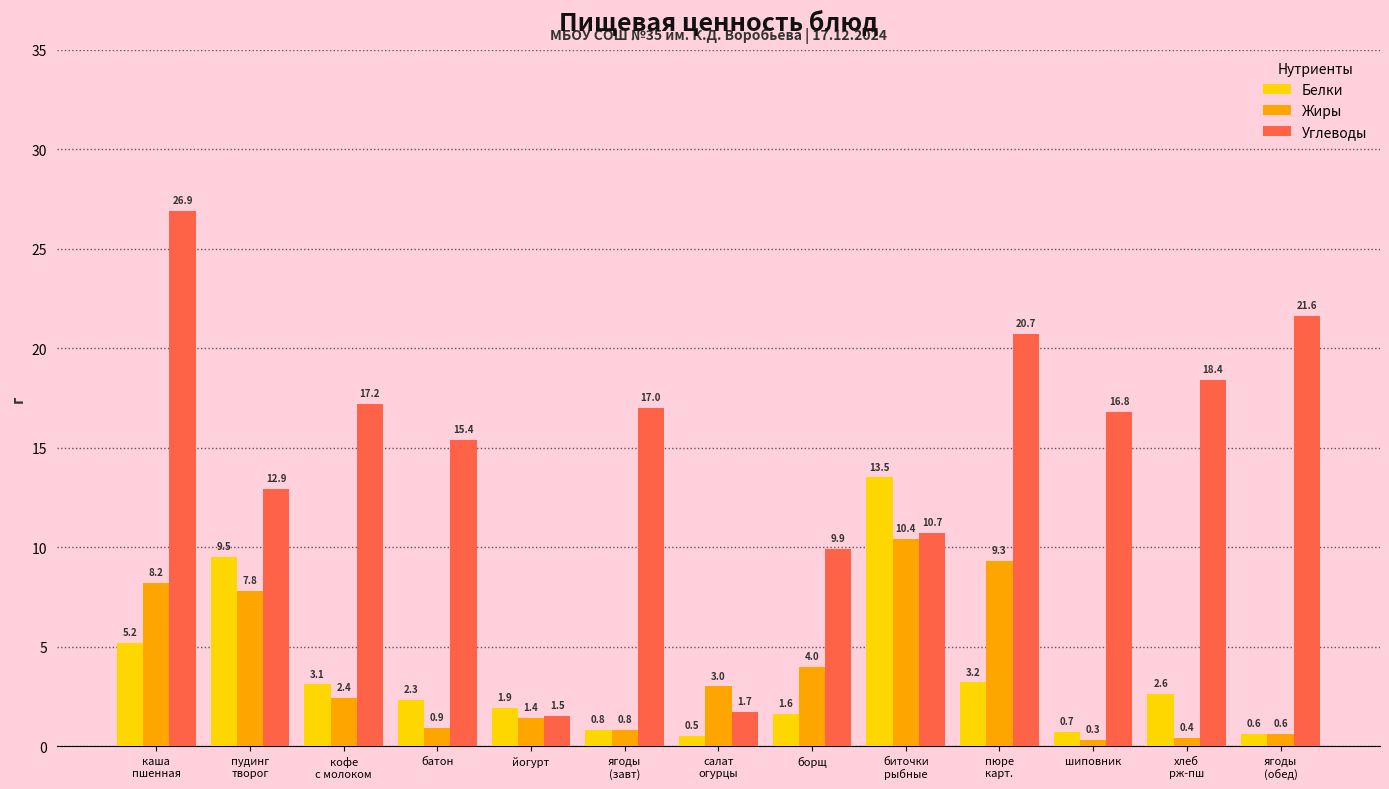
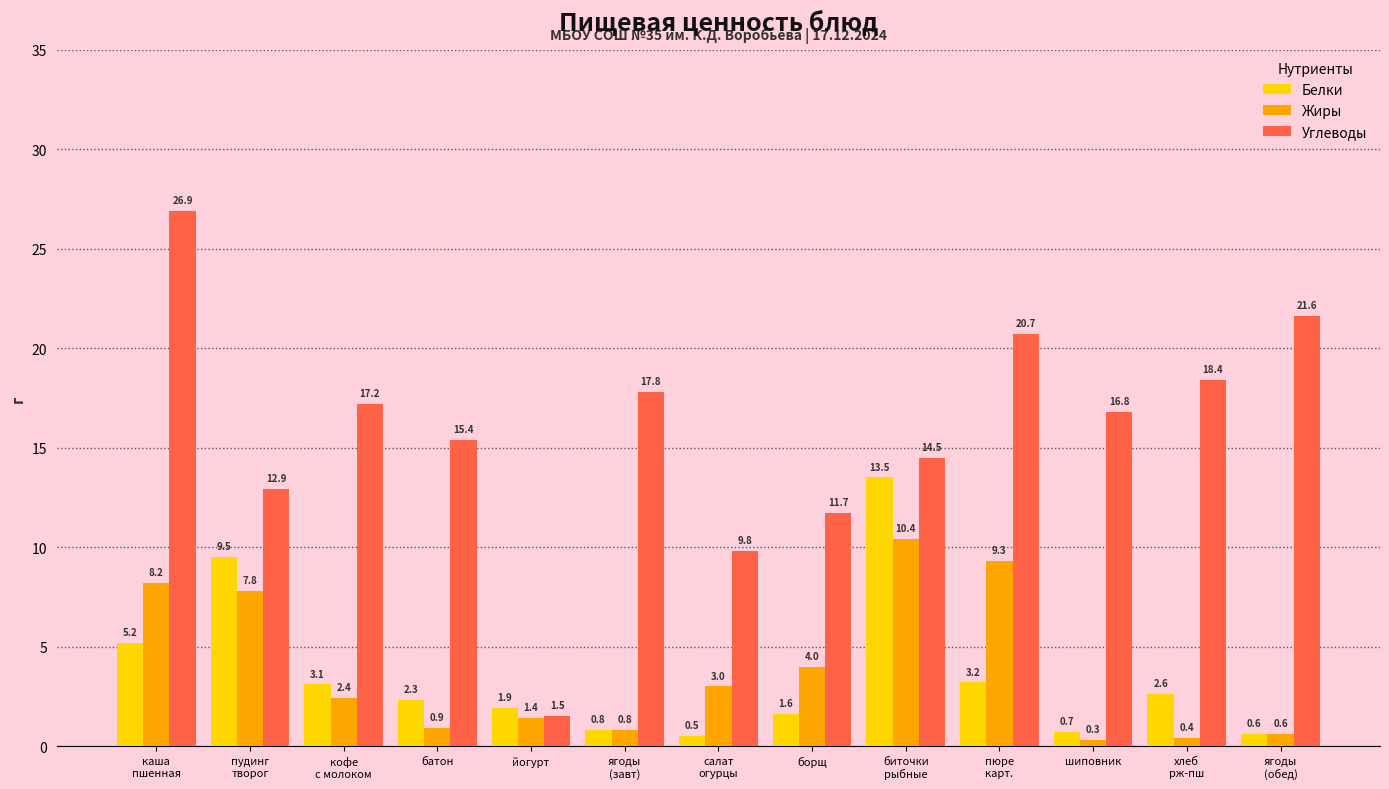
Углеводы, ягоды (завт): 17.0 -> 17.8
Углеводы, салат огурцы: 1.7 -> 9.8
Углеводы, борщ: 9.9 -> 11.7
Углеводы, биточки рыбные: 10.7 -> 14.5
